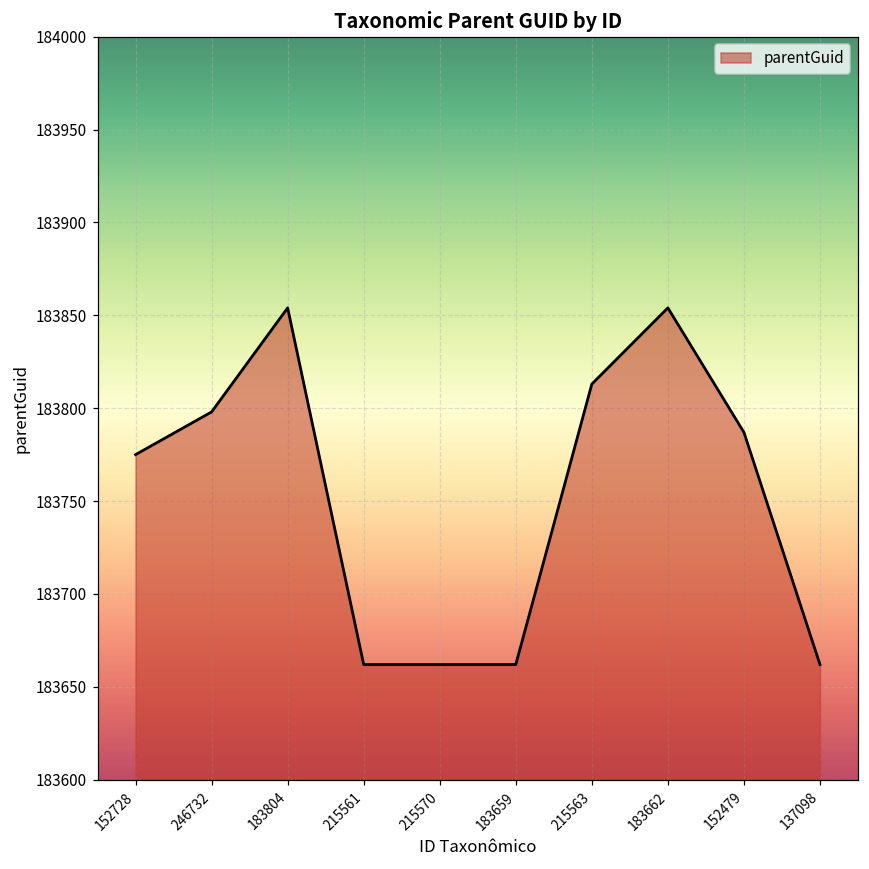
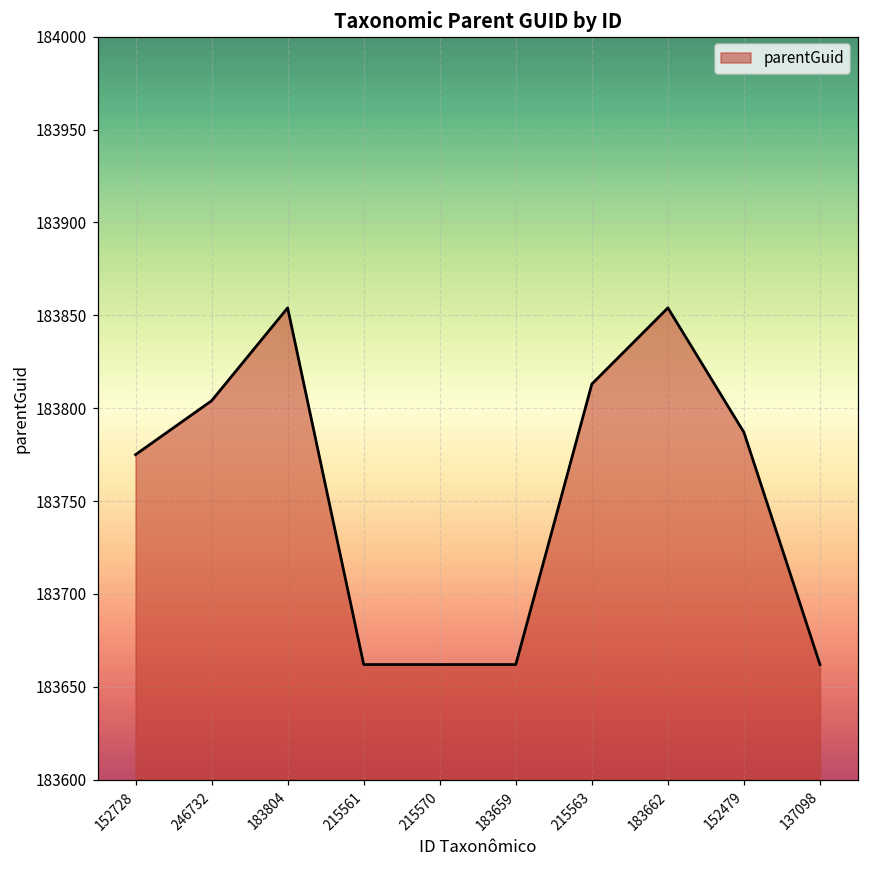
246732: 183798 -> 183804
